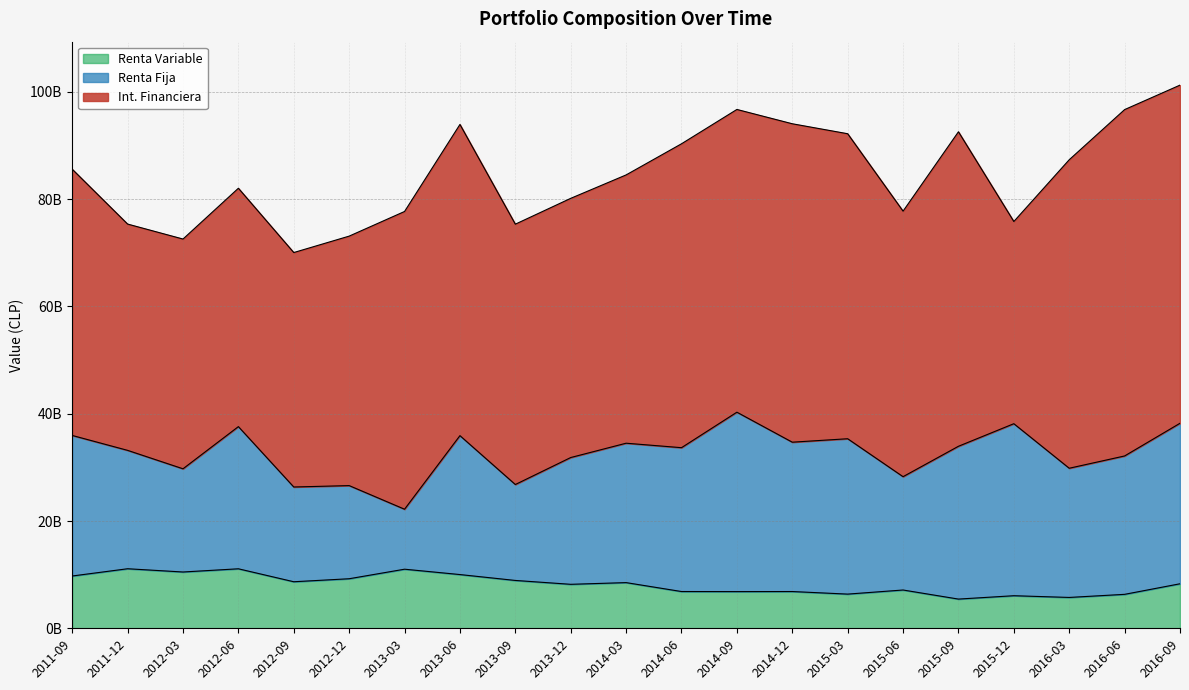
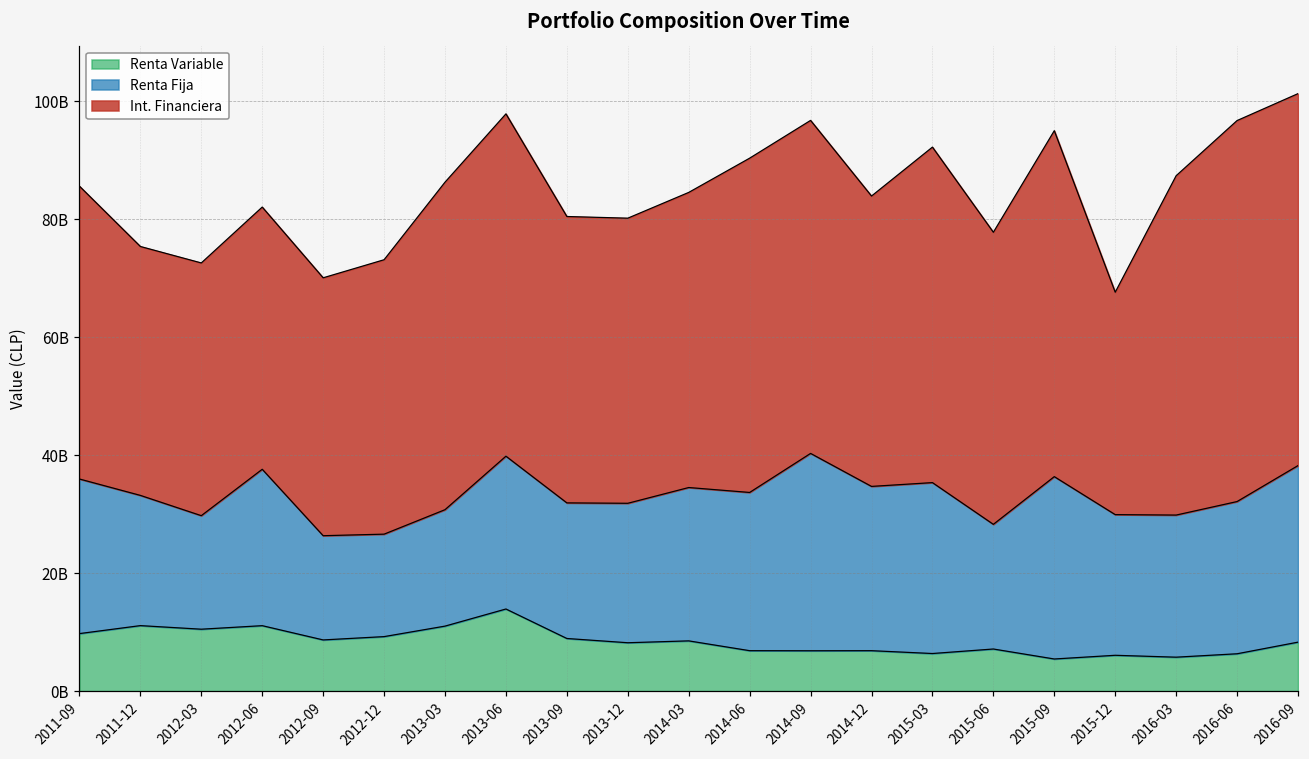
Renta Fija, 2013-03: 11000000000 -> 20000000000
Renta Variable, 2013-06: 10000000000 -> 14000000000
Renta Fija, 2013-09: 18000000000 -> 23000000000
Int. Financiera, 2014-12: 59000000000 -> 49000000000
Renta Fija, 2015-09: 28000000000 -> 31000000000
Renta Fija, 2015-12: 32000000000 -> 24000000000
